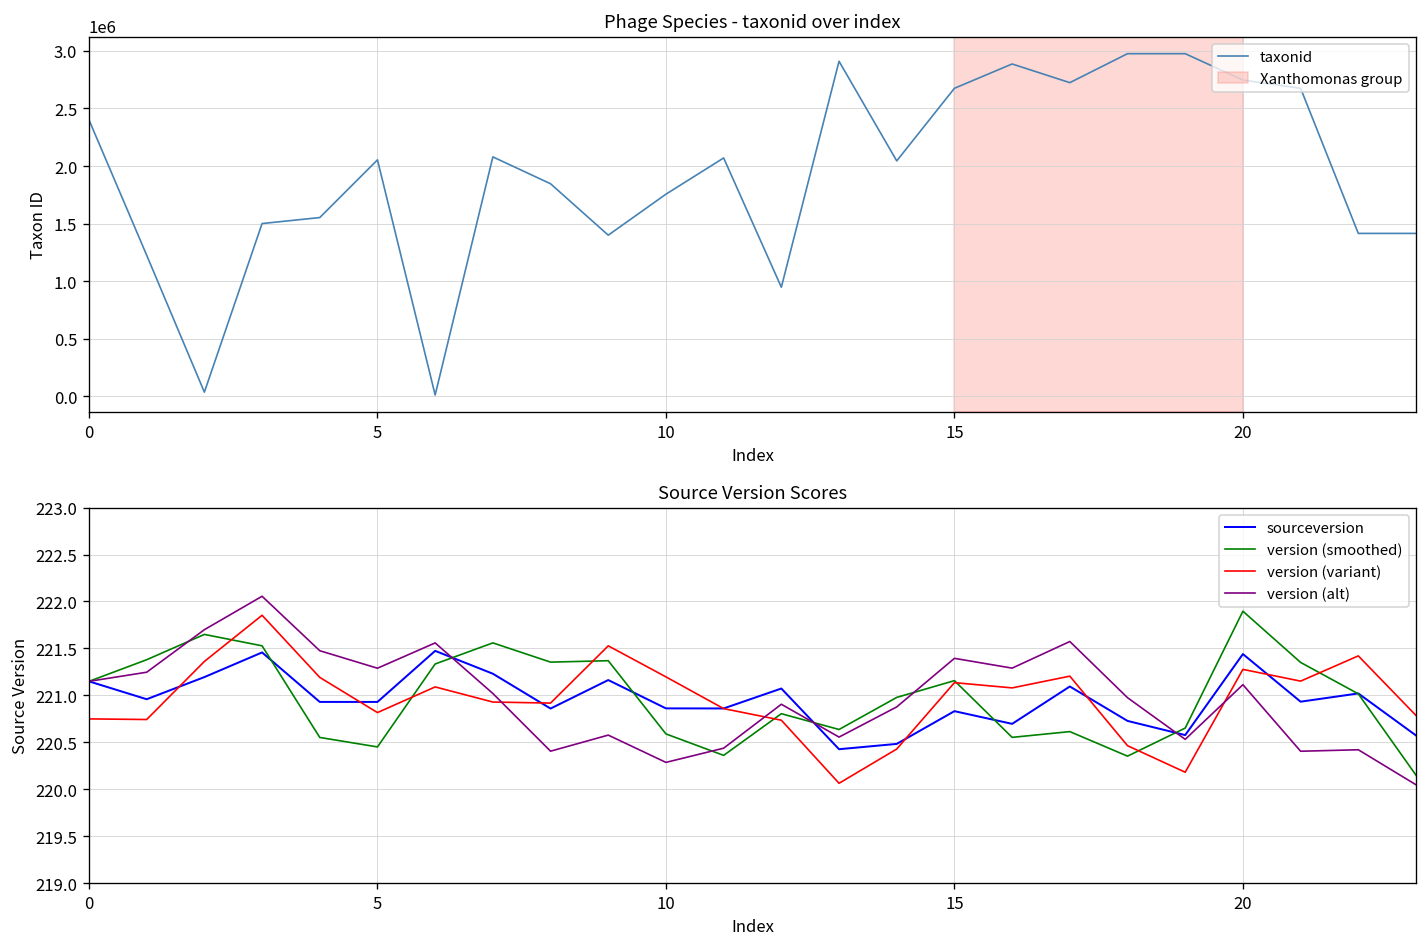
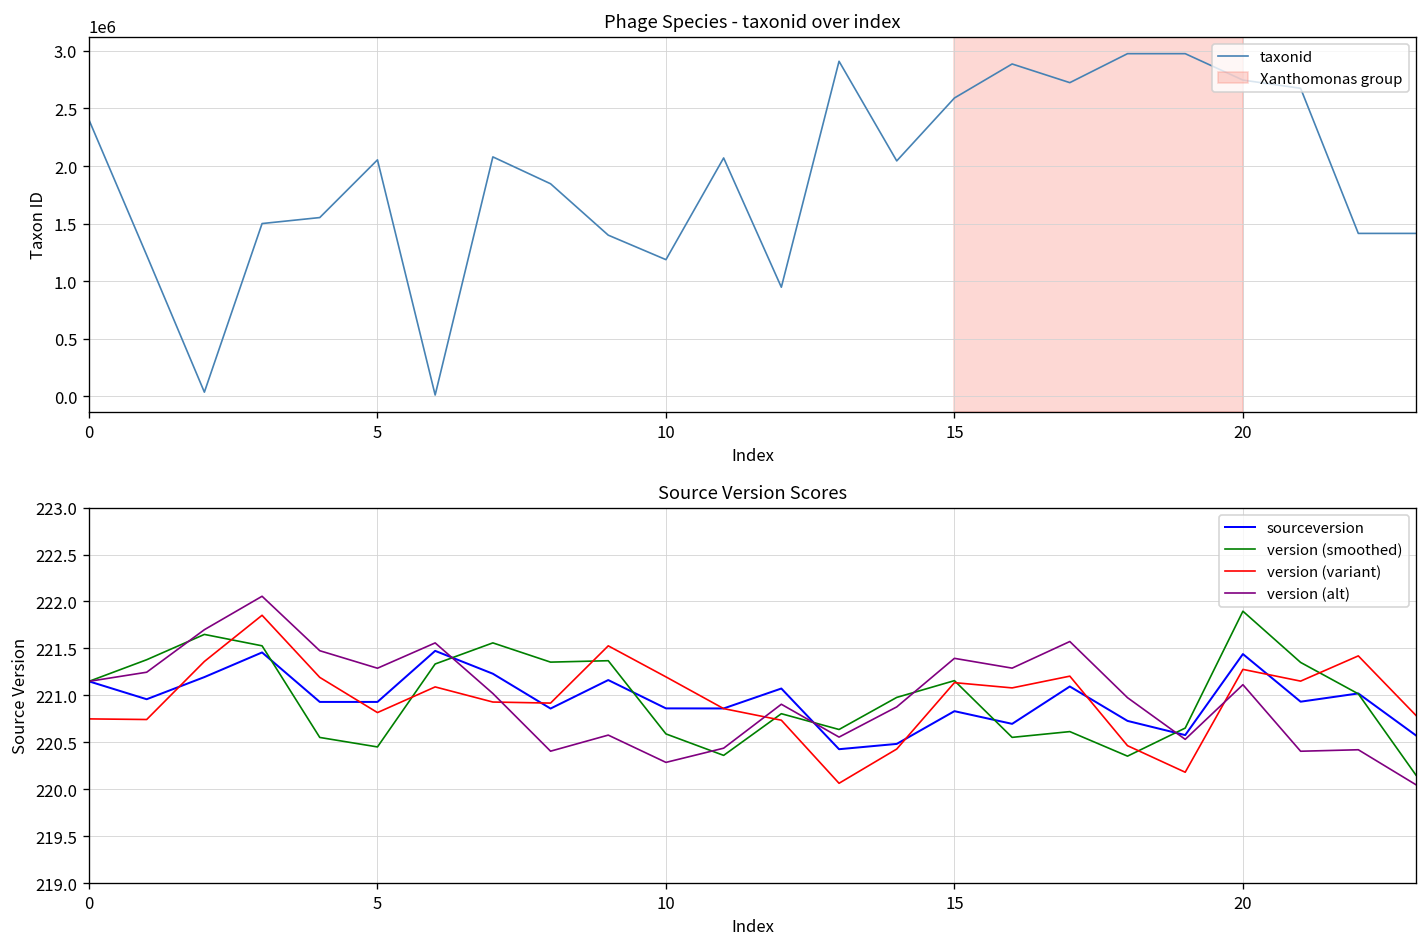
Phage Species - taxonid over index, 10: 1800000 -> 1200000
Phage Species - taxonid over index, 15: 2700000 -> 2600000
